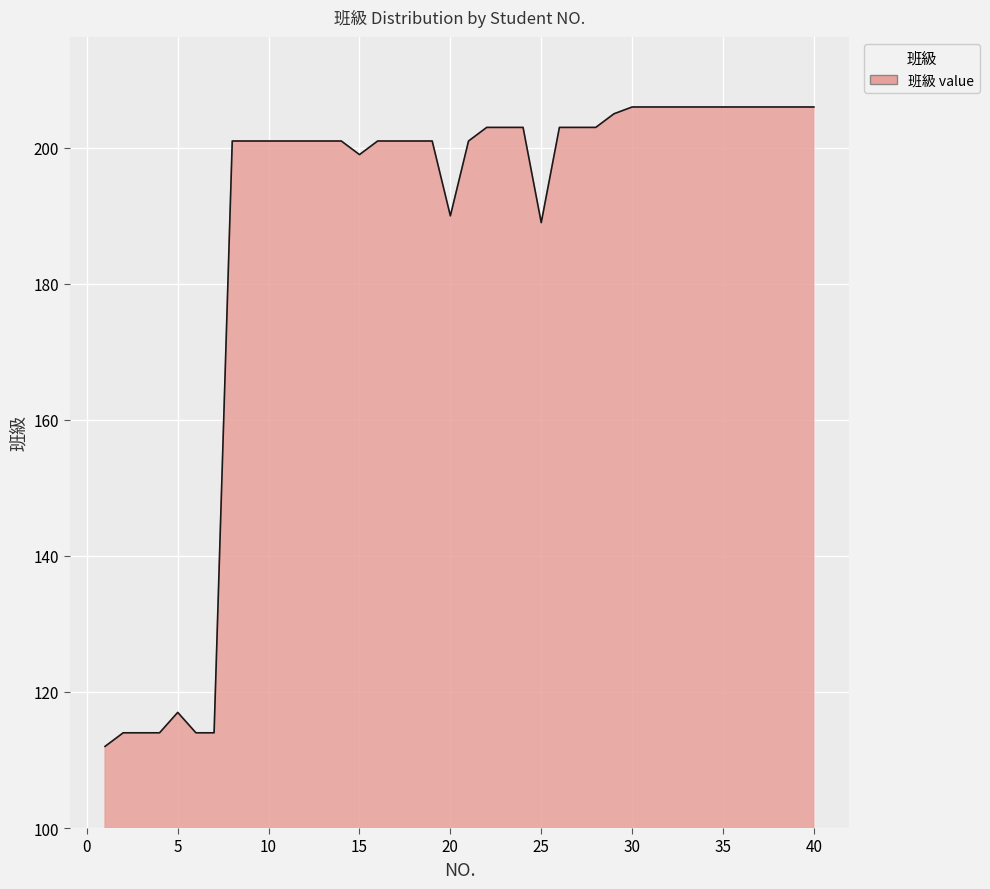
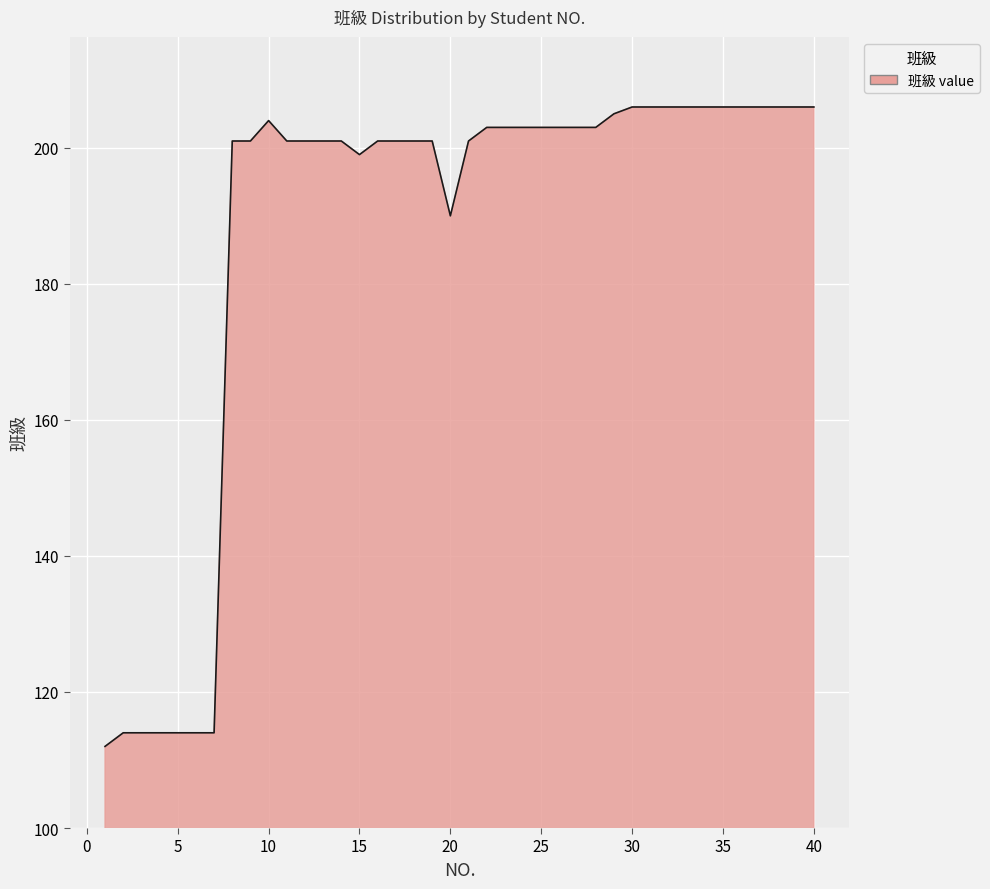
5: 117 -> 114
10: 201 -> 204
25: 189 -> 203
